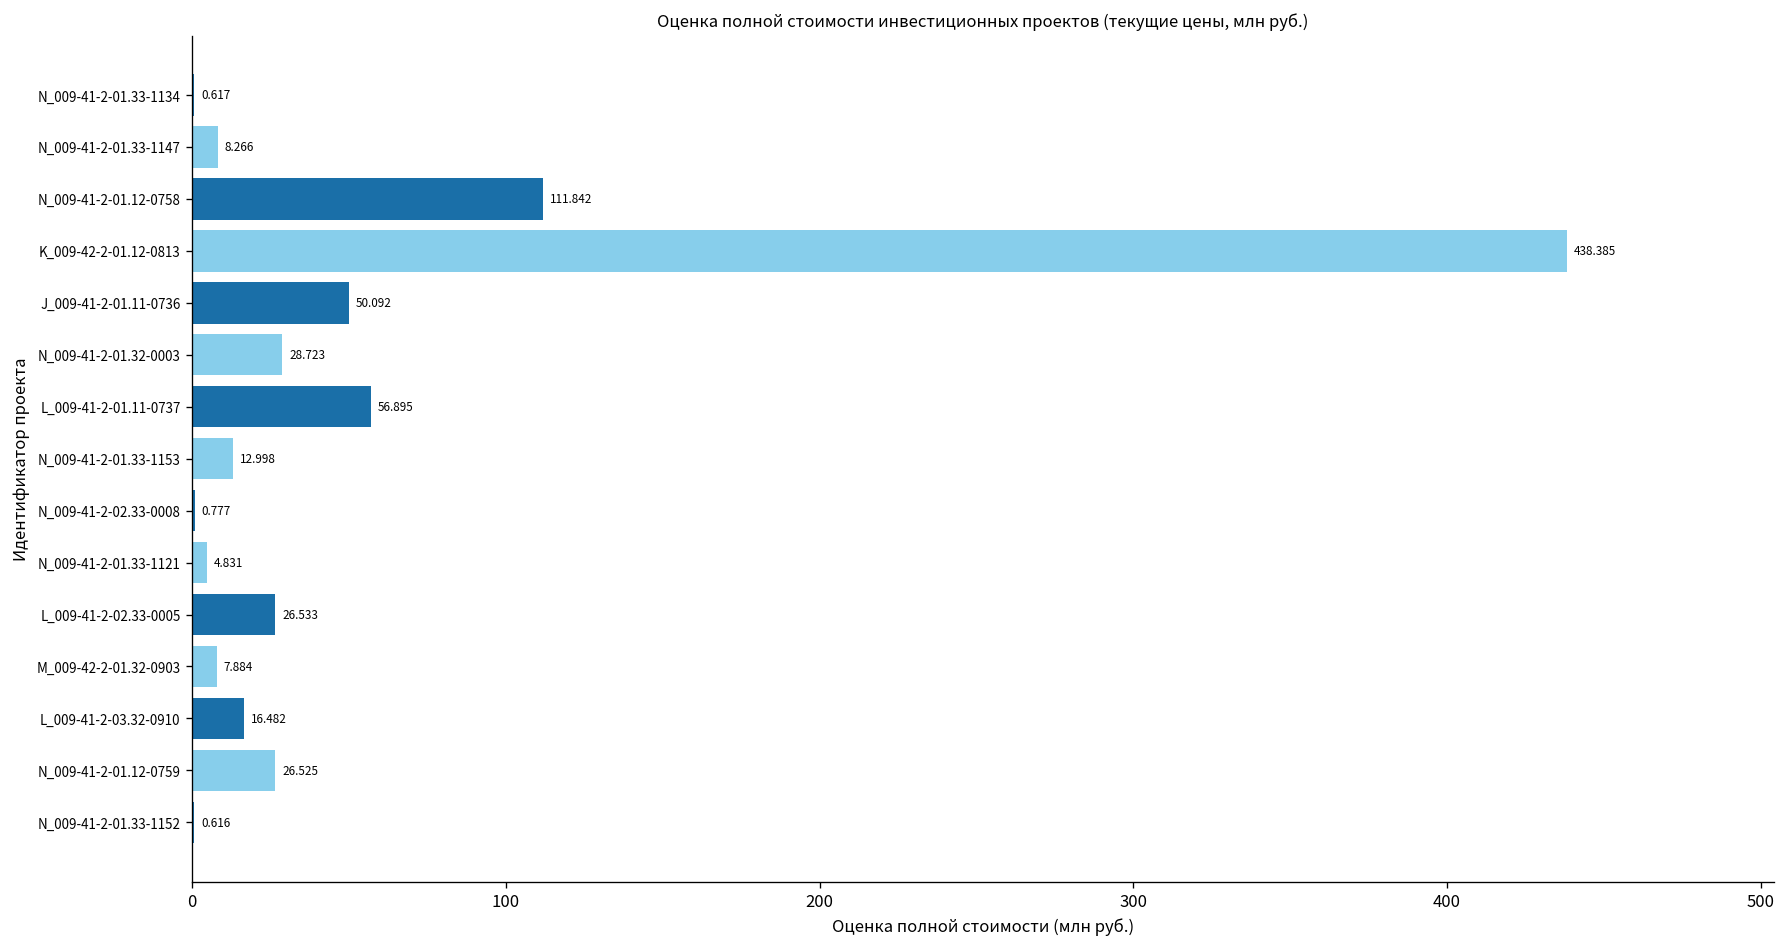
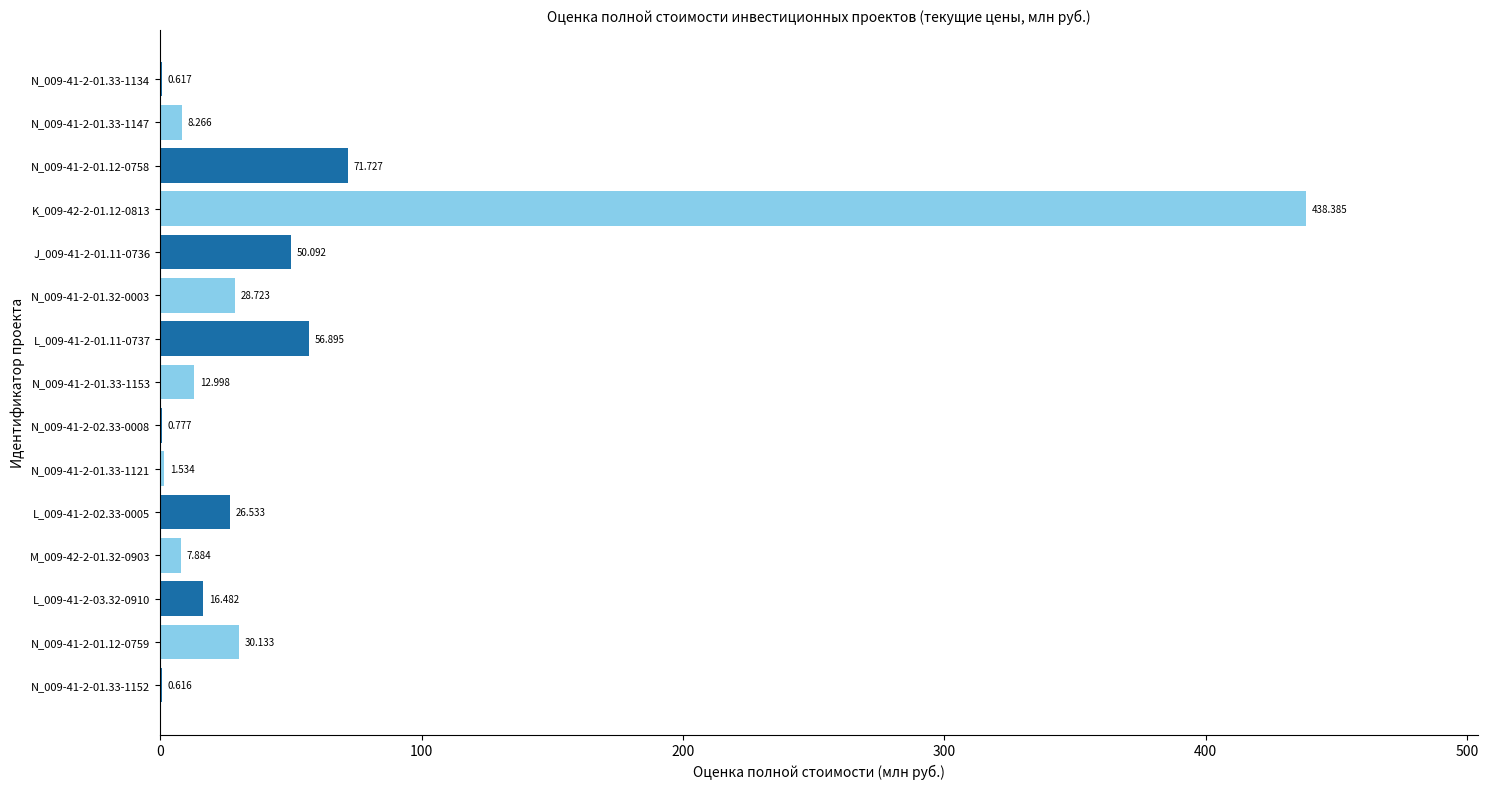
N_009-41-2-01.12-0758: 111.842 -> 71.727
N_009-41-2-01.33-1121: 4.831 -> 1.534
N_009-41-2-01.12-0759: 26.525 -> 30.133
